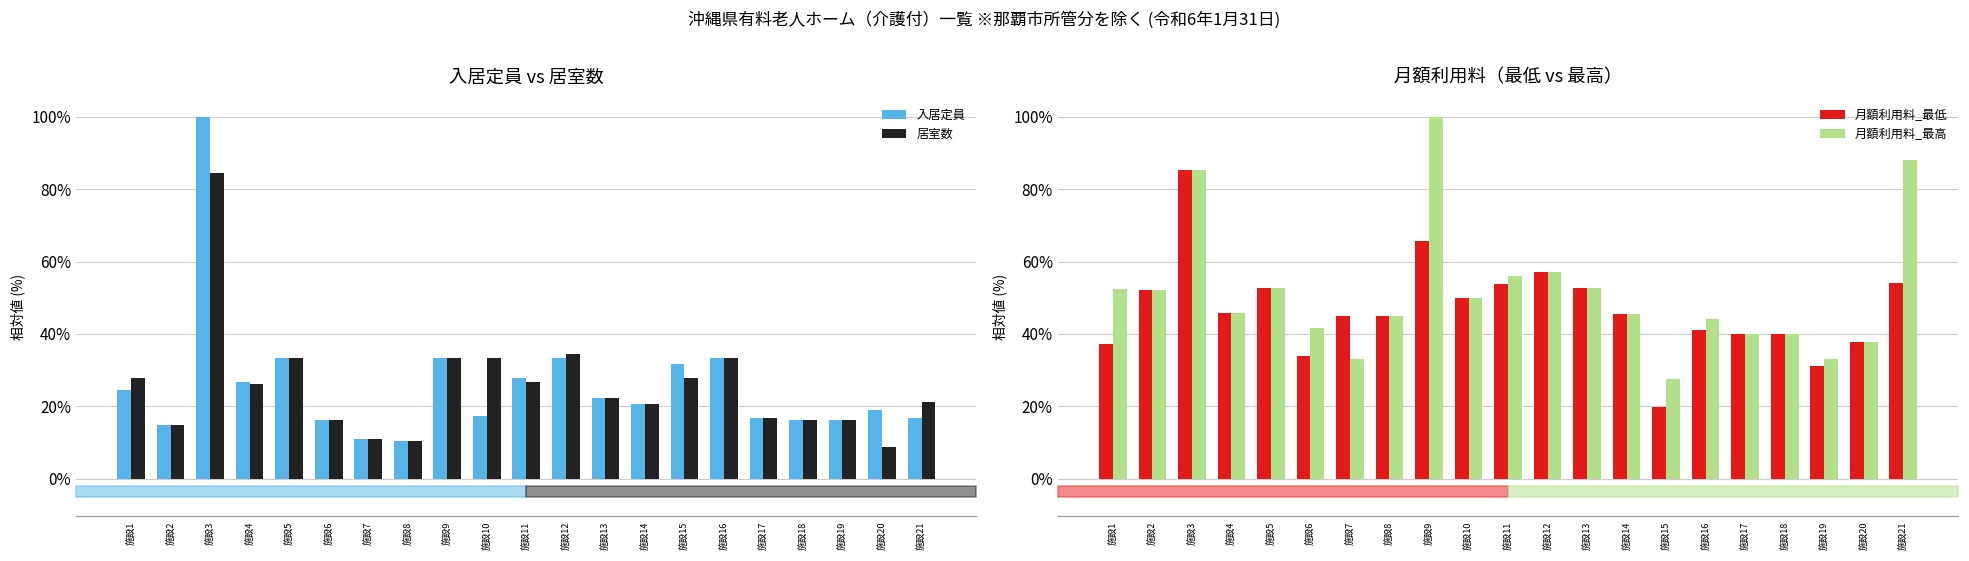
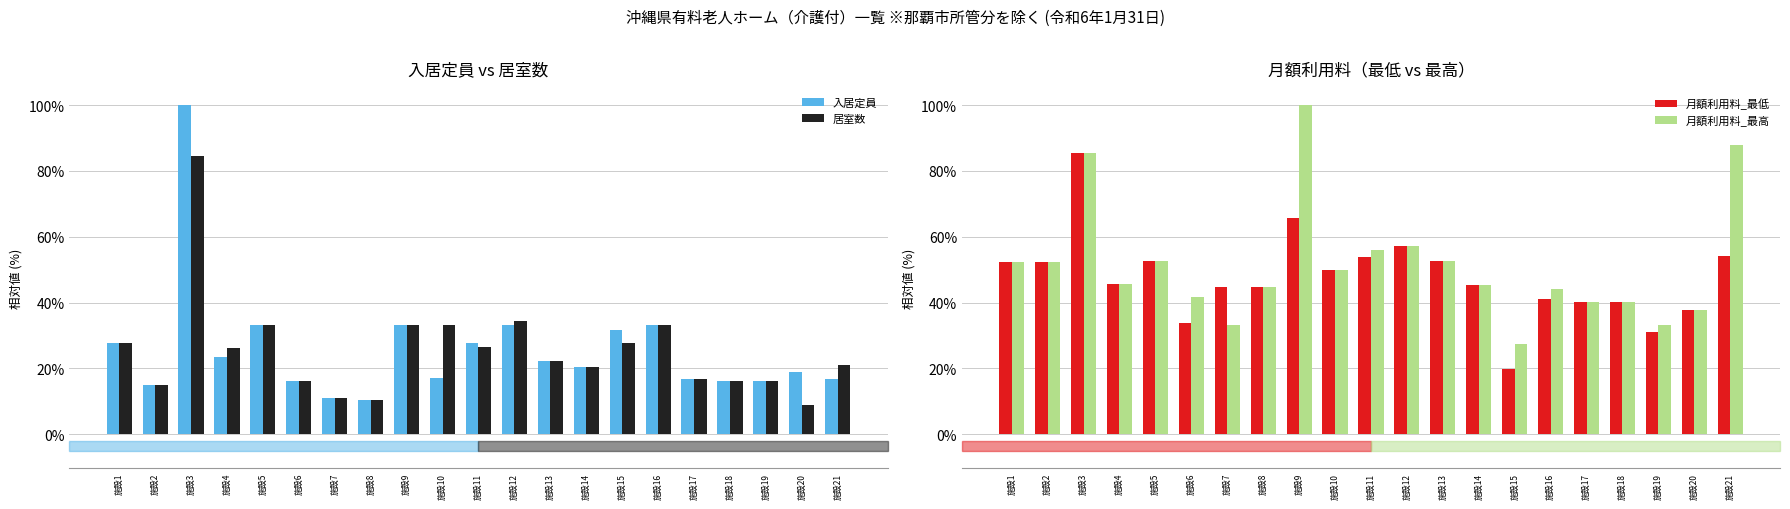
入居定員 vs 居室数, 入居定員, 施設1: 24% -> 28%
入居定員 vs 居室数, 入居定員, 施設4: 27% -> 23%
月額利用料（最低 vs 最高）, 月額利用料_最低, 施設1: 37% -> 52%
